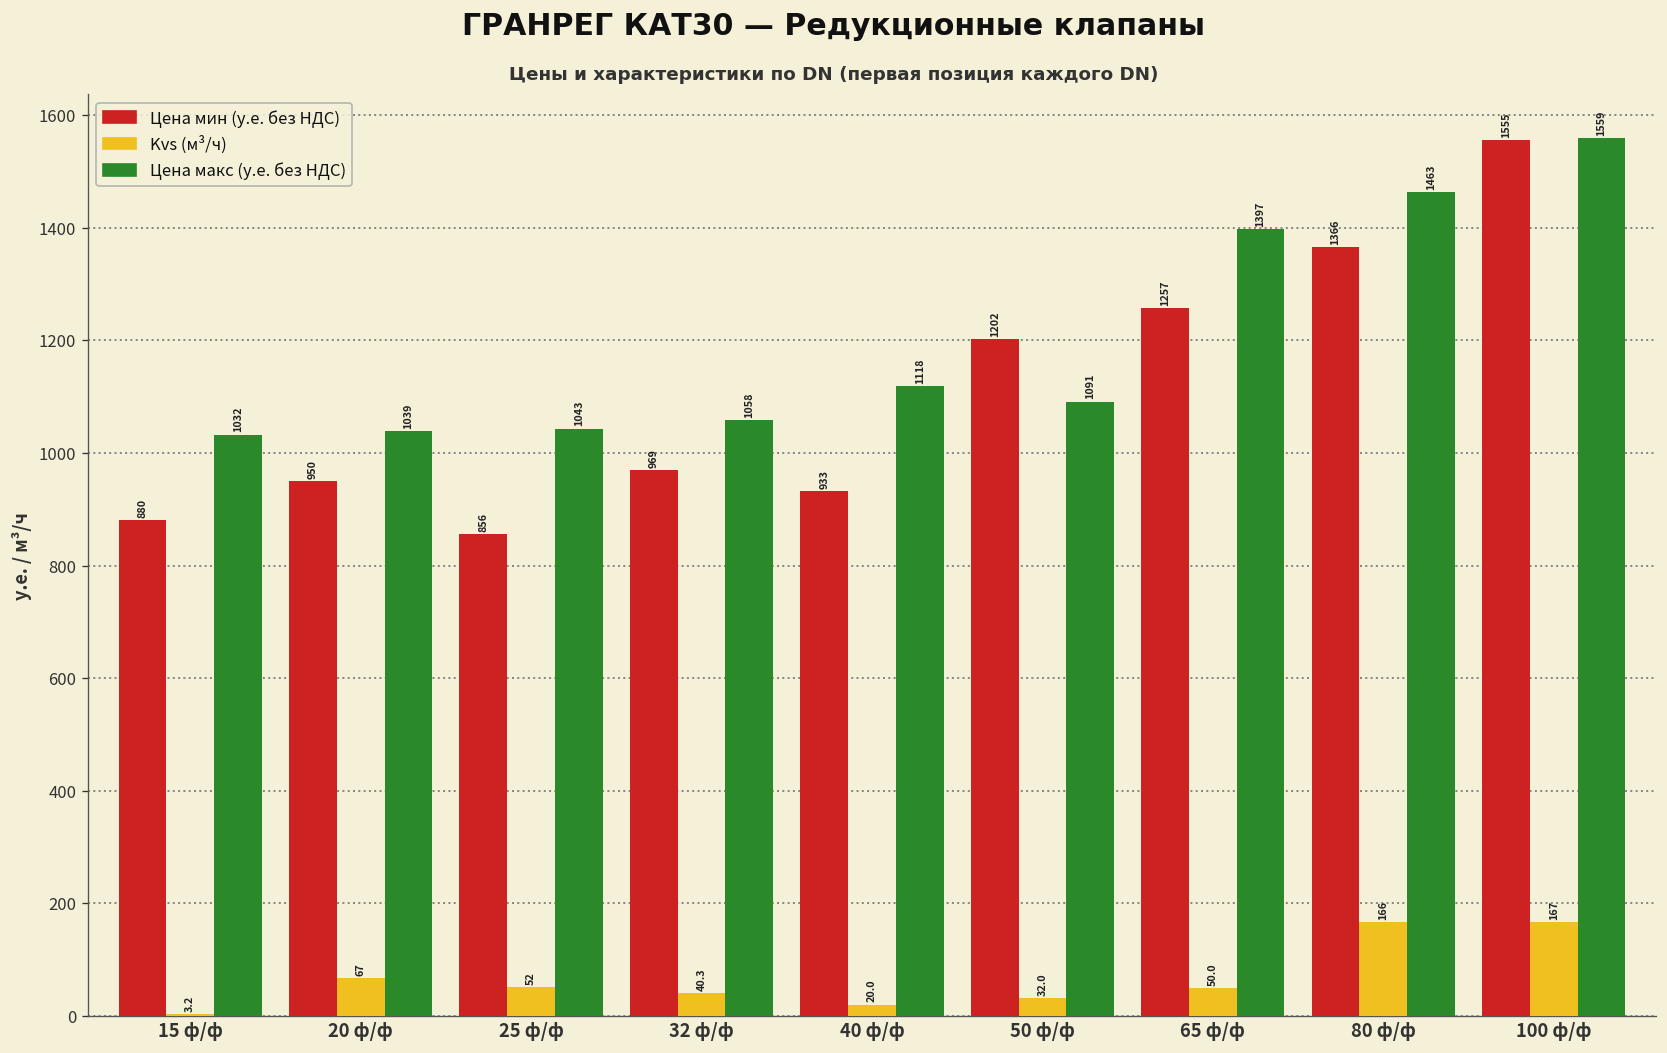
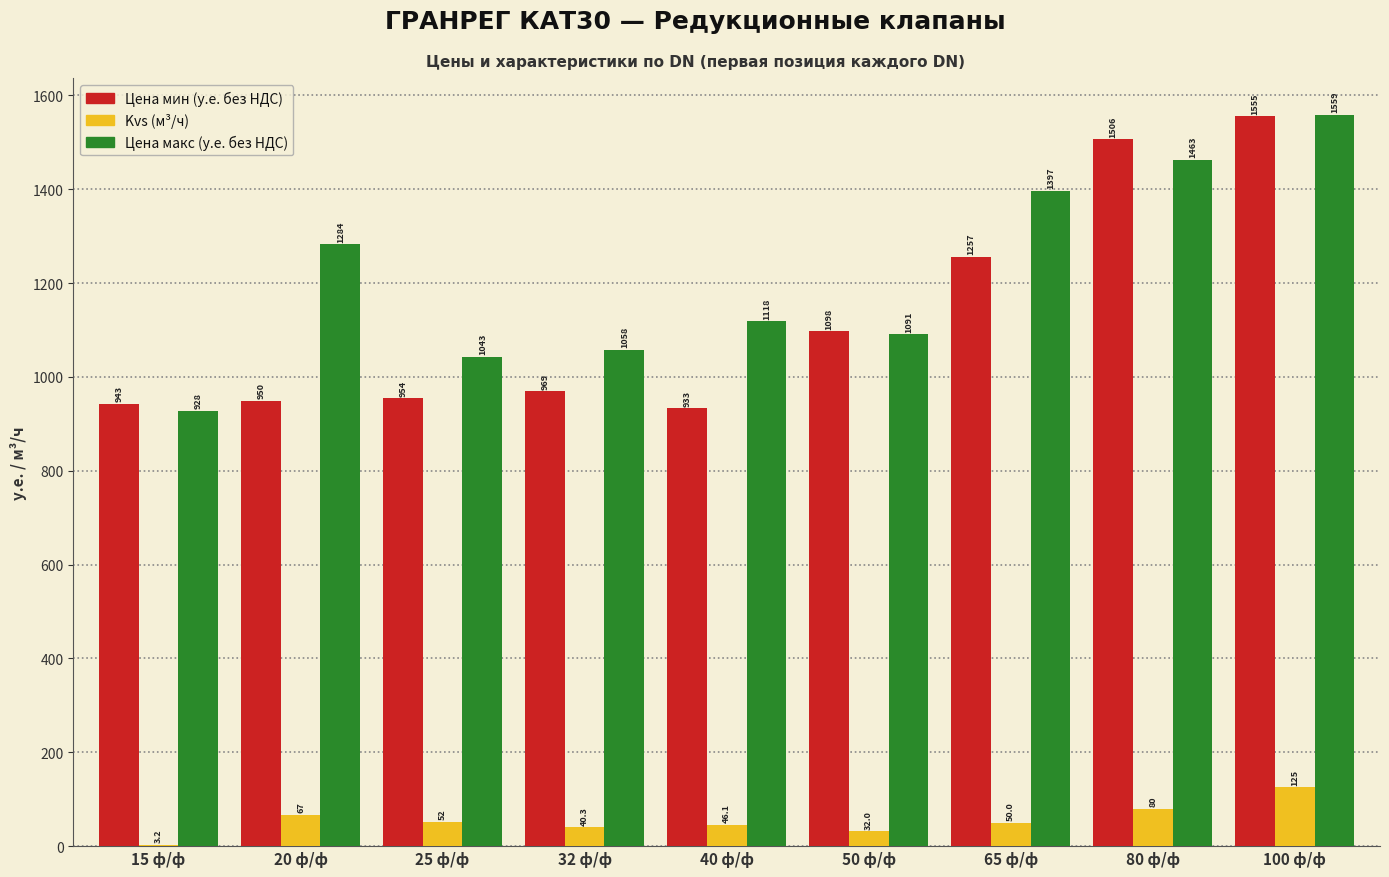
Цена мин (у.е. без НДС), 15 ф/ф: 880 -> 943
Цена макс (у.е. без НДС), 15 ф/ф: 1032 -> 928
Цена макс (у.е. без НДС), 20 ф/ф: 1039 -> 1284
Цена мин (у.е. без НДС), 25 ф/ф: 856 -> 954
Kvs (м³/ч), 40 ф/ф: 20.0 -> 46.1
Цена мин (у.е. без НДС), 50 ф/ф: 1202 -> 1098
Цена мин (у.е. без НДС), 80 ф/ф: 1366 -> 1506
Kvs (м³/ч), 80 ф/ф: 166 -> 80
Kvs (м³/ч), 100 ф/ф: 167 -> 125
